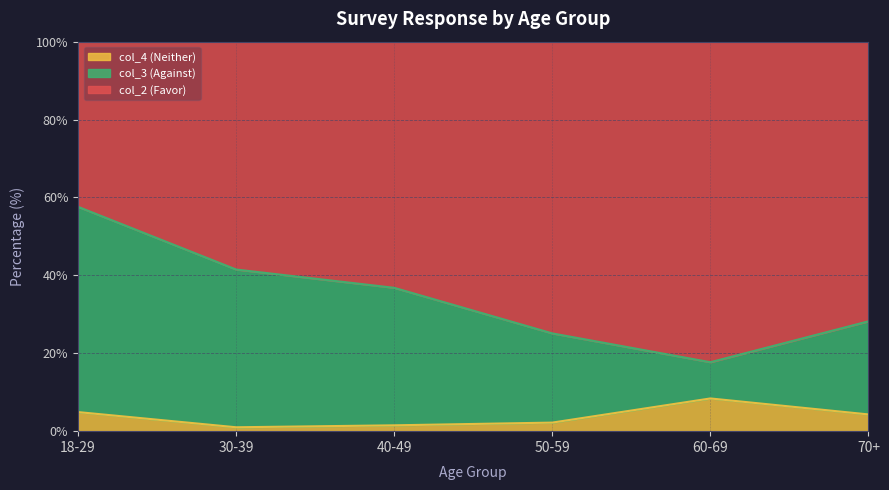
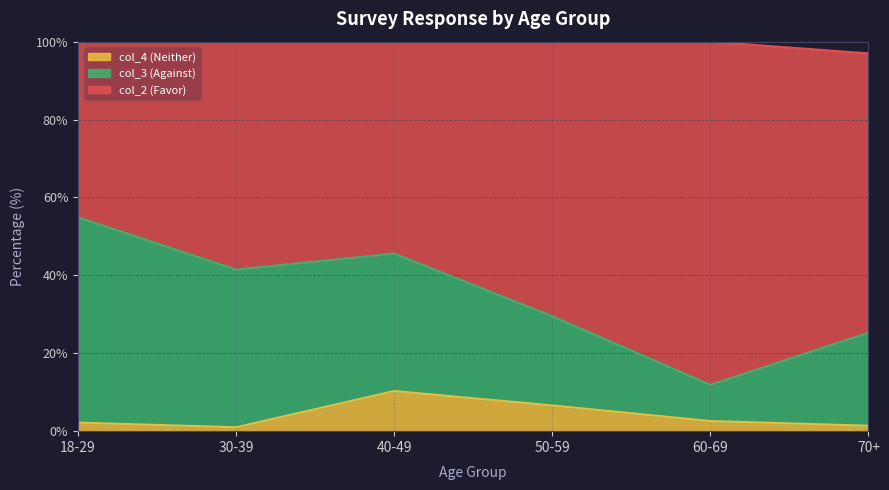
col_4 (Neither), 18-29: 5% -> 2%
col_4 (Neither), 40-49: 2% -> 10%
col_4 (Neither), 50-59: 2% -> 7%
col_4 (Neither), 60-69: 8% -> 3%
col_4 (Neither), 70+: 4% -> 1%
